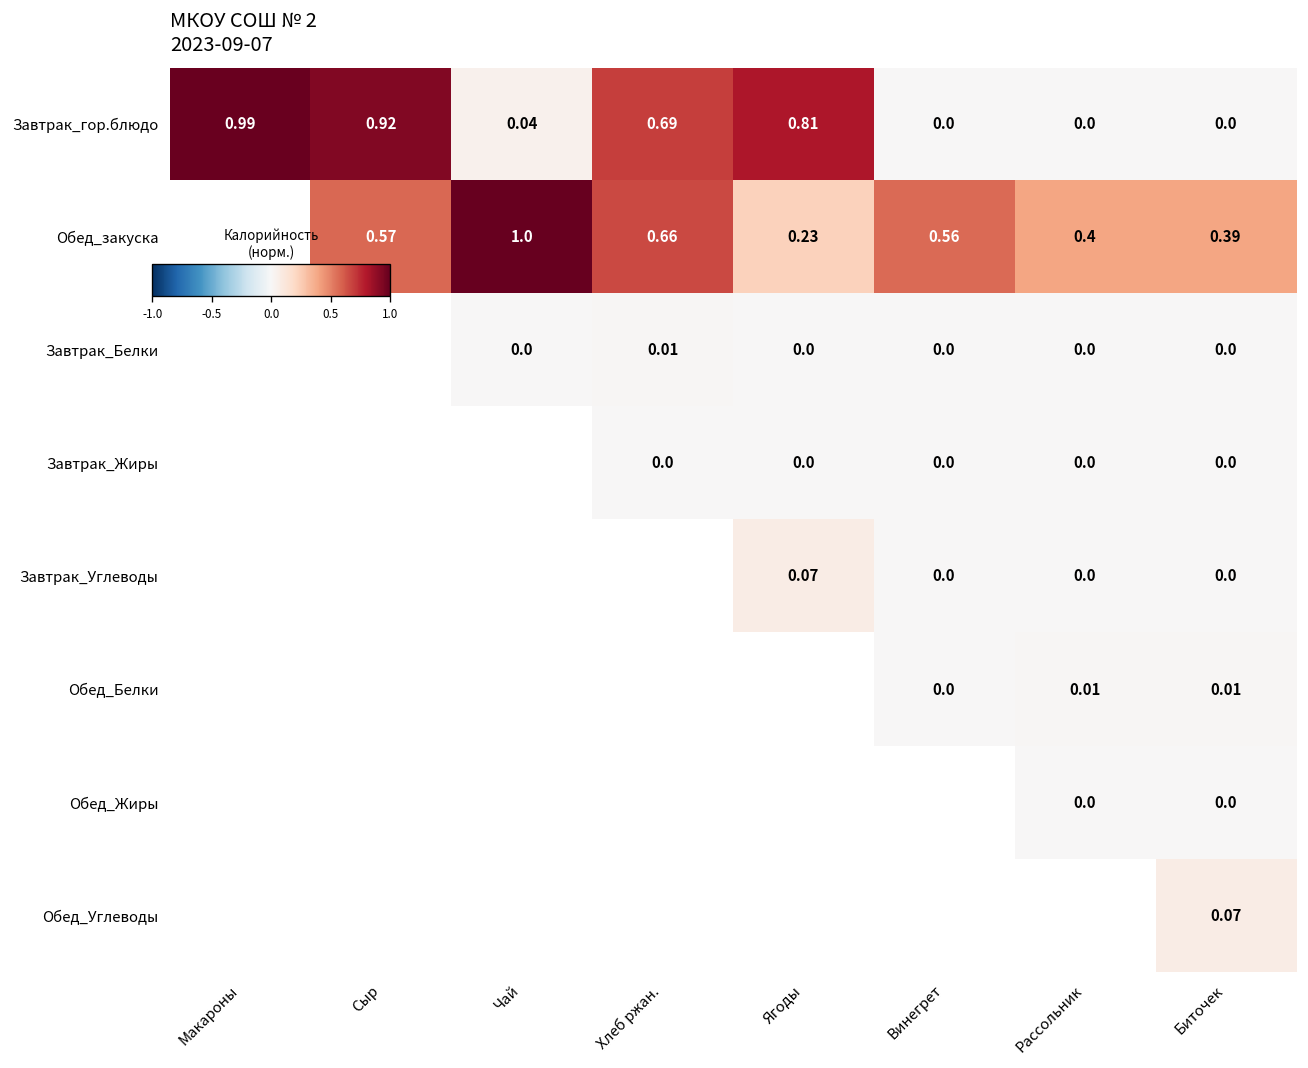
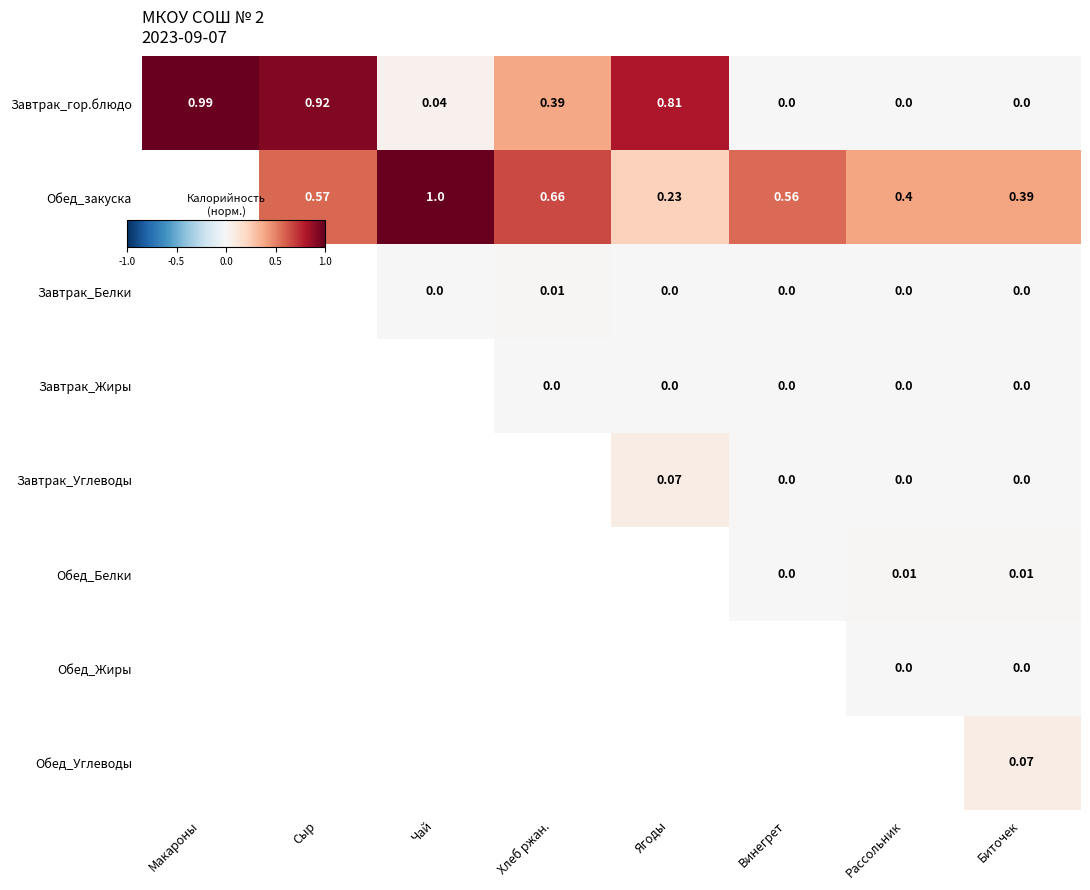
Завтрак_гор.блюдо, Хлеб ржан.: 0.69 -> 0.39
